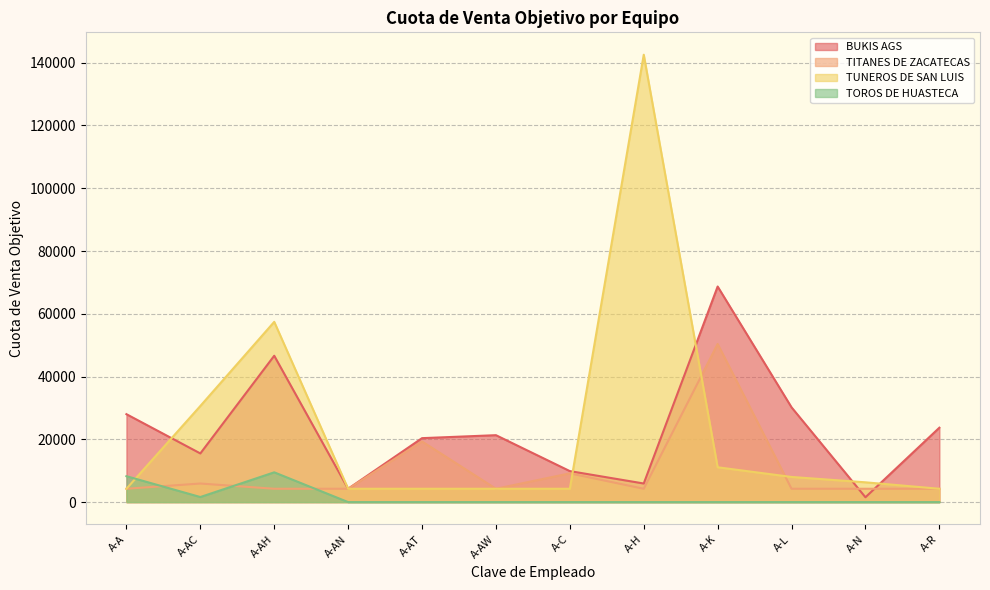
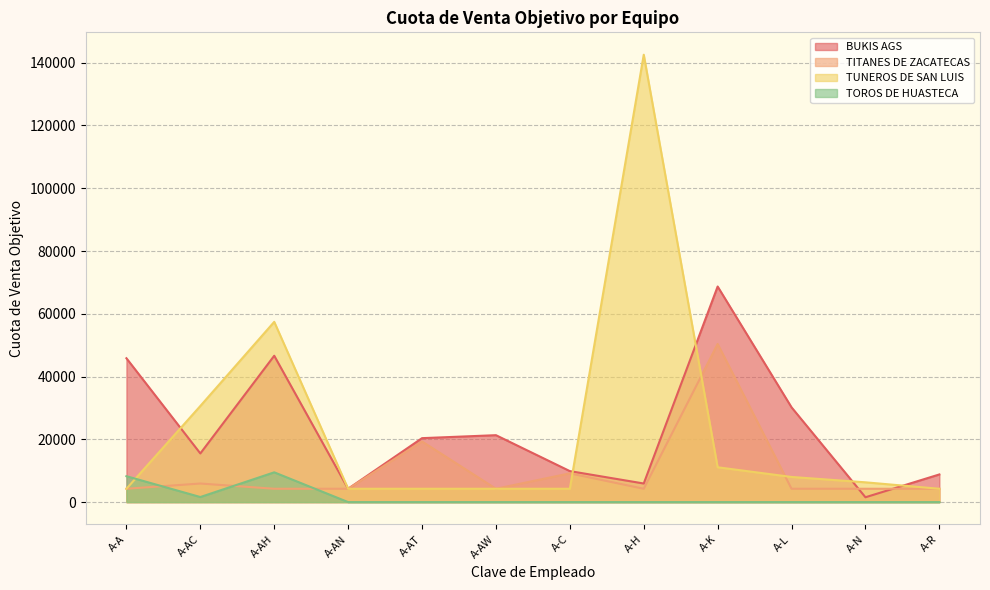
BUKIS AGS, A-A: 28000 -> 46000
BUKIS AGS, A-R: 24000 -> 9000
